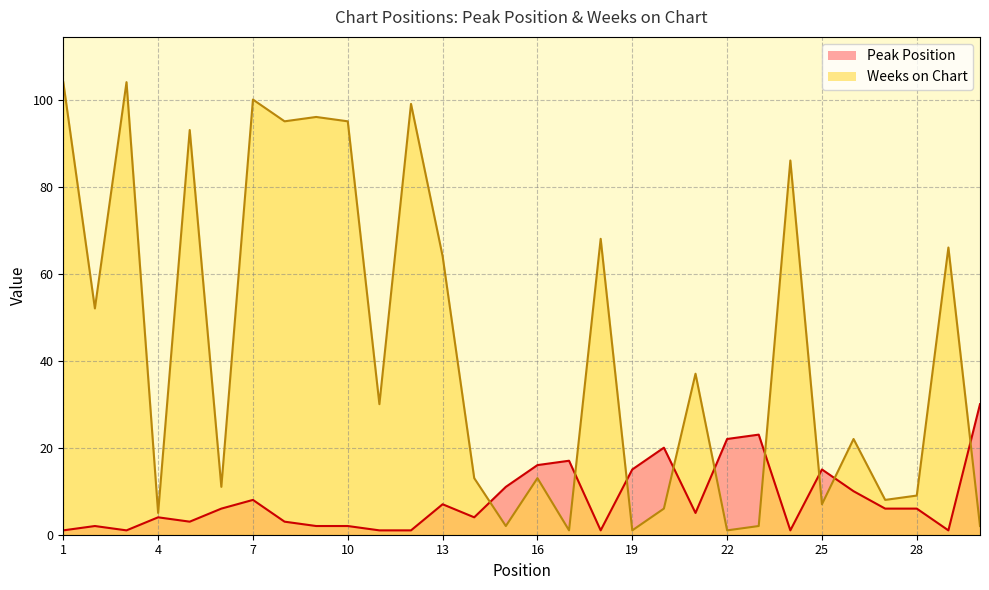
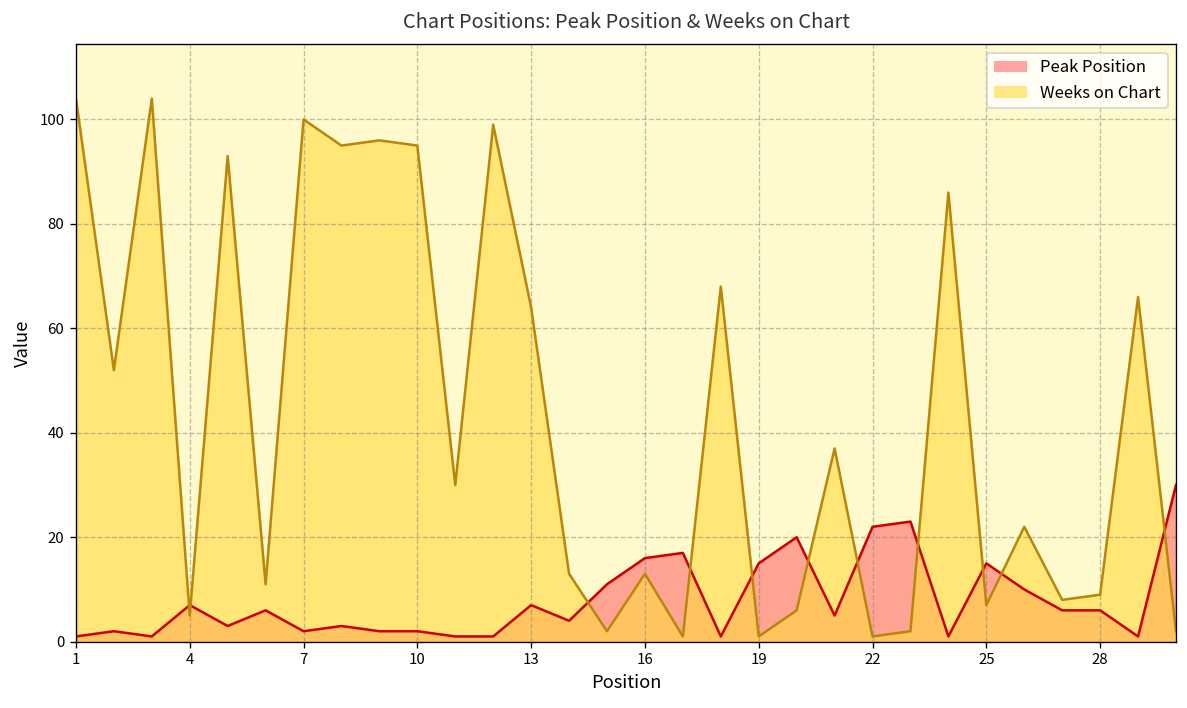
Peak Position, 4: 4 -> 7
Peak Position, 7: 8 -> 2
